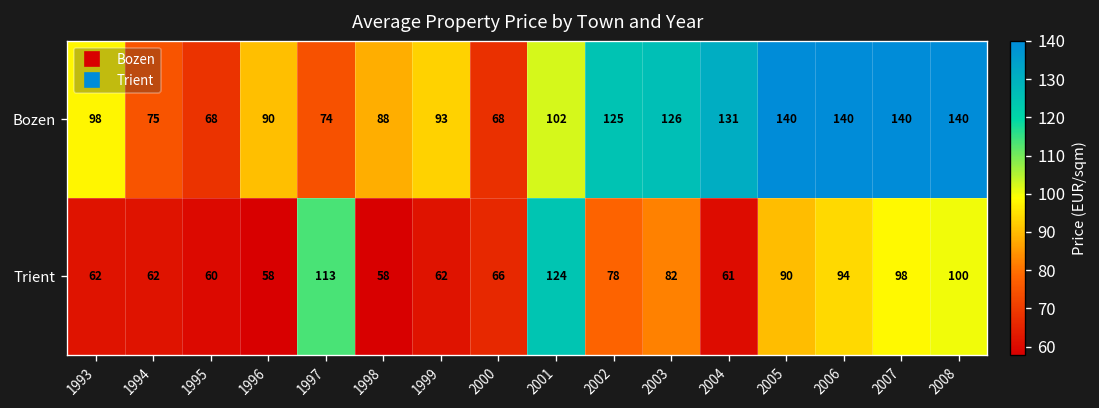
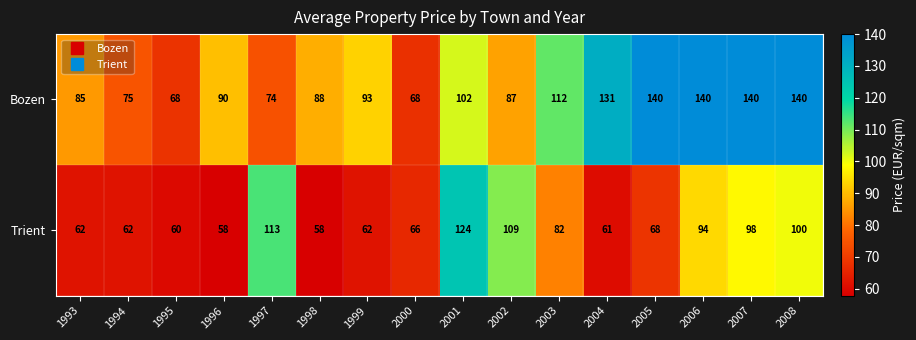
Bozen, 1993: 98 -> 85
Bozen, 2002: 125 -> 87
Bozen, 2003: 126 -> 112
Trient, 2002: 78 -> 109
Trient, 2005: 90 -> 68
